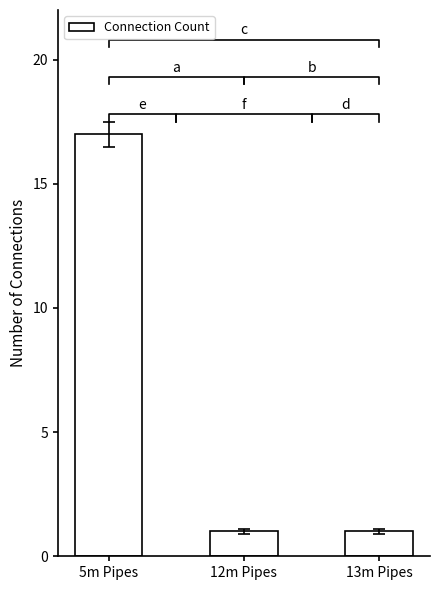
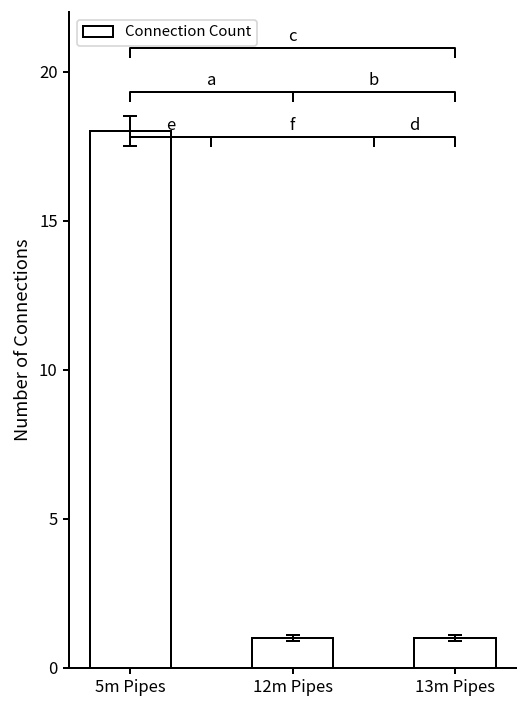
Connection Count, 5m Pipes: 17 -> 18
